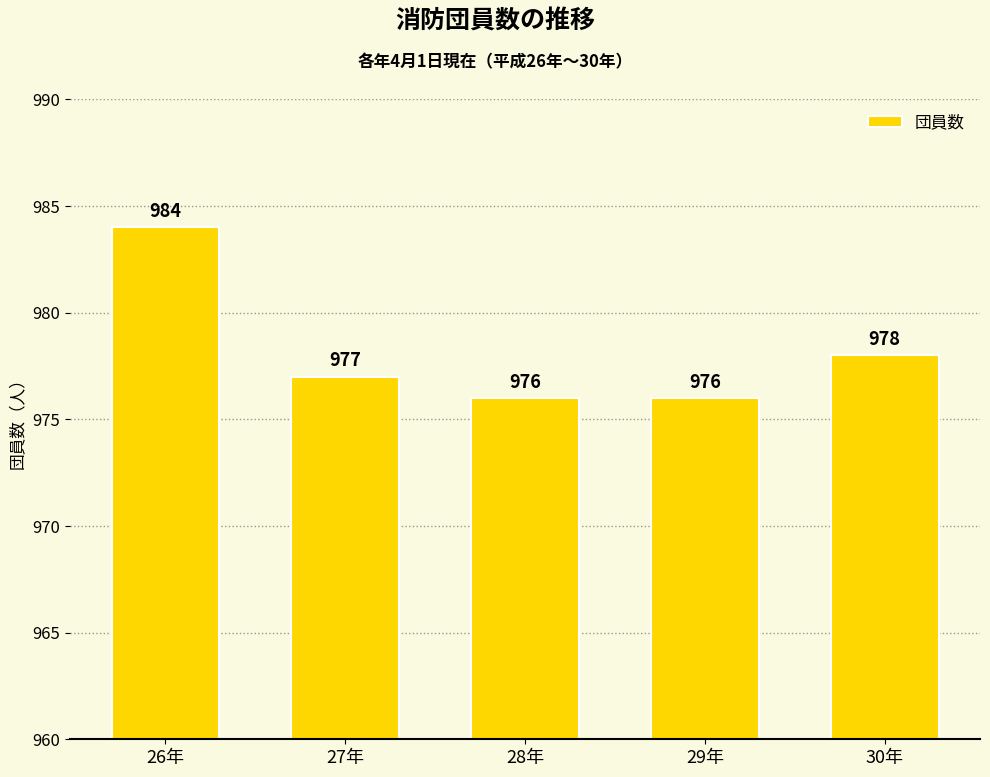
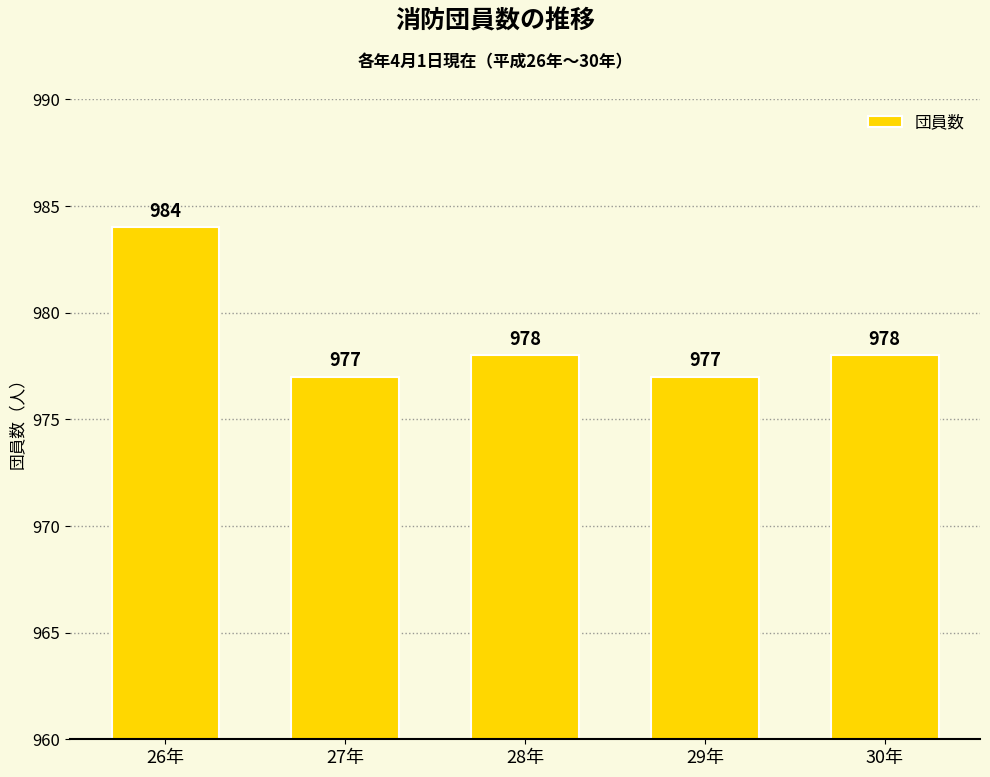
28年: 976 -> 978
29年: 976 -> 977
